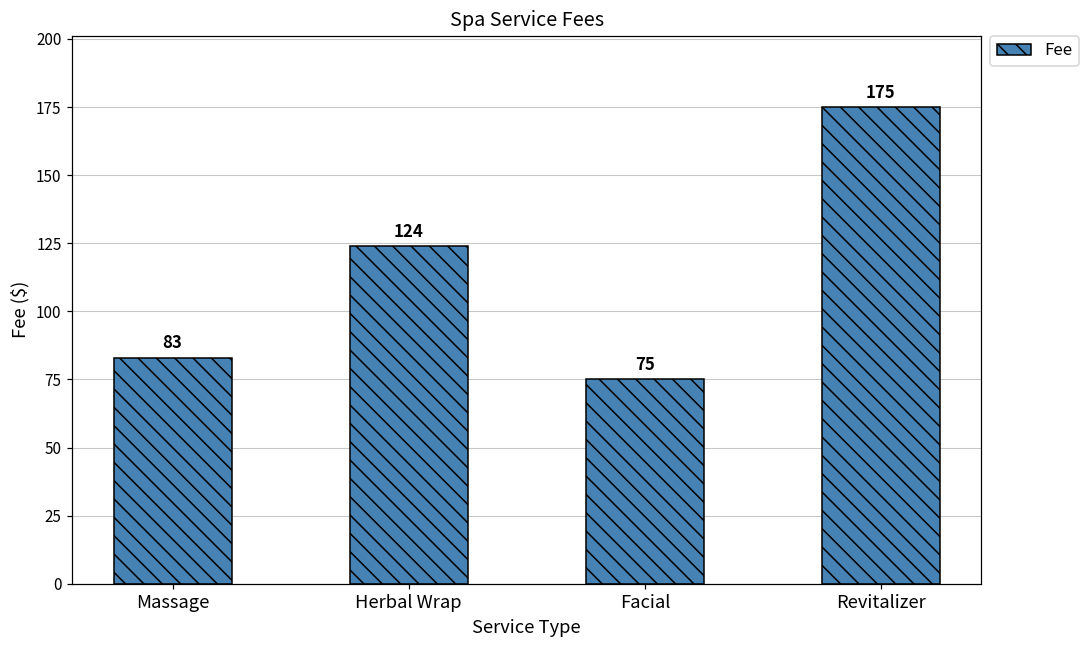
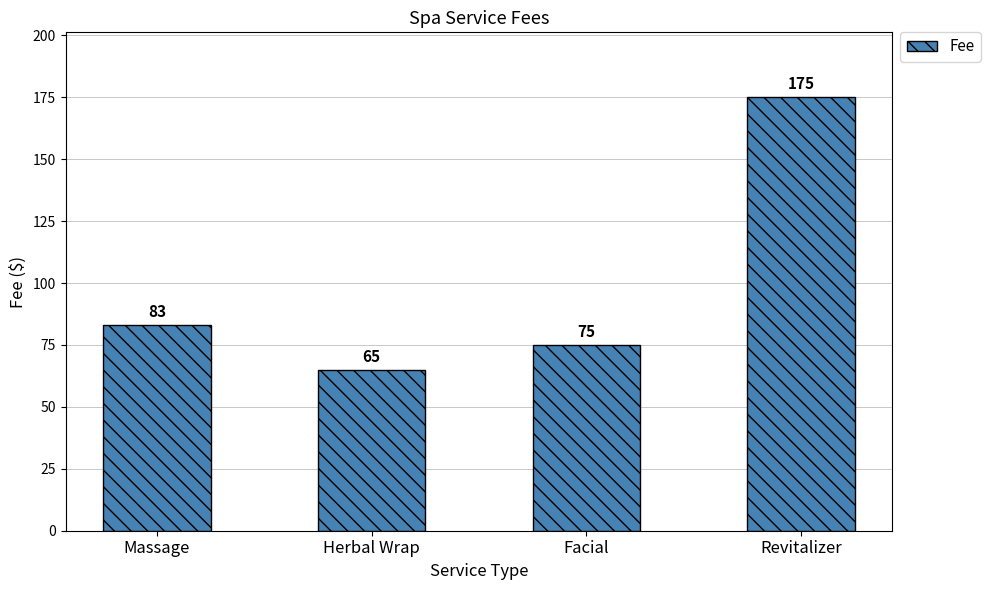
Herbal Wrap: 124 -> 65
